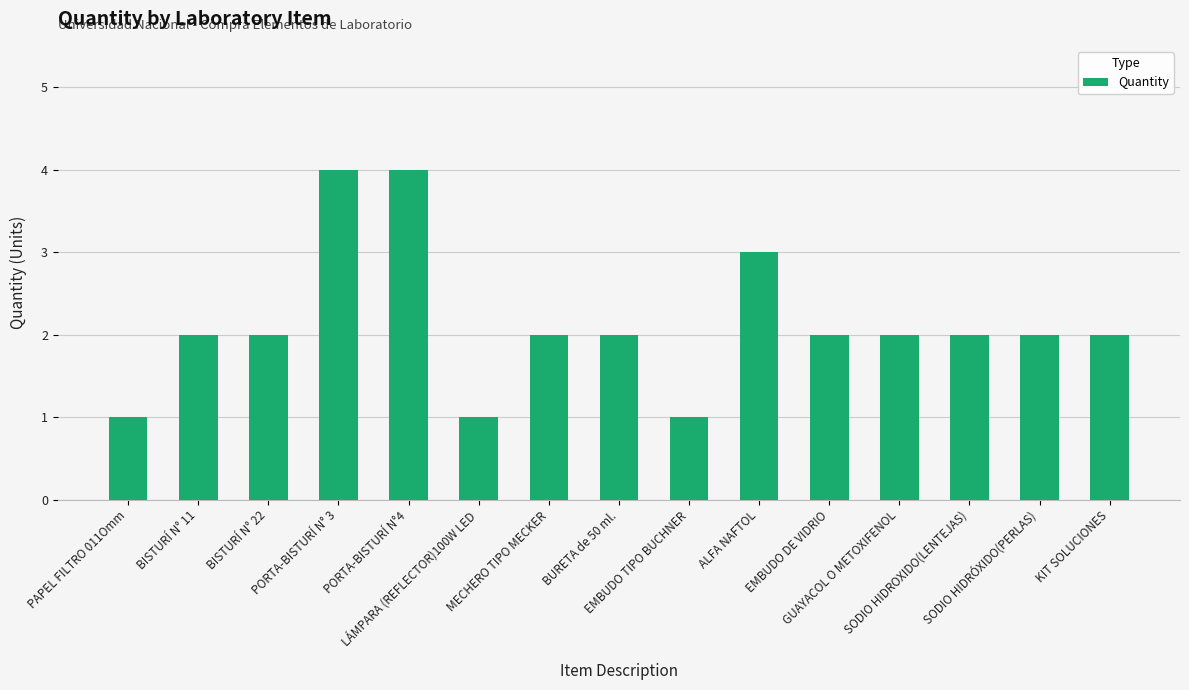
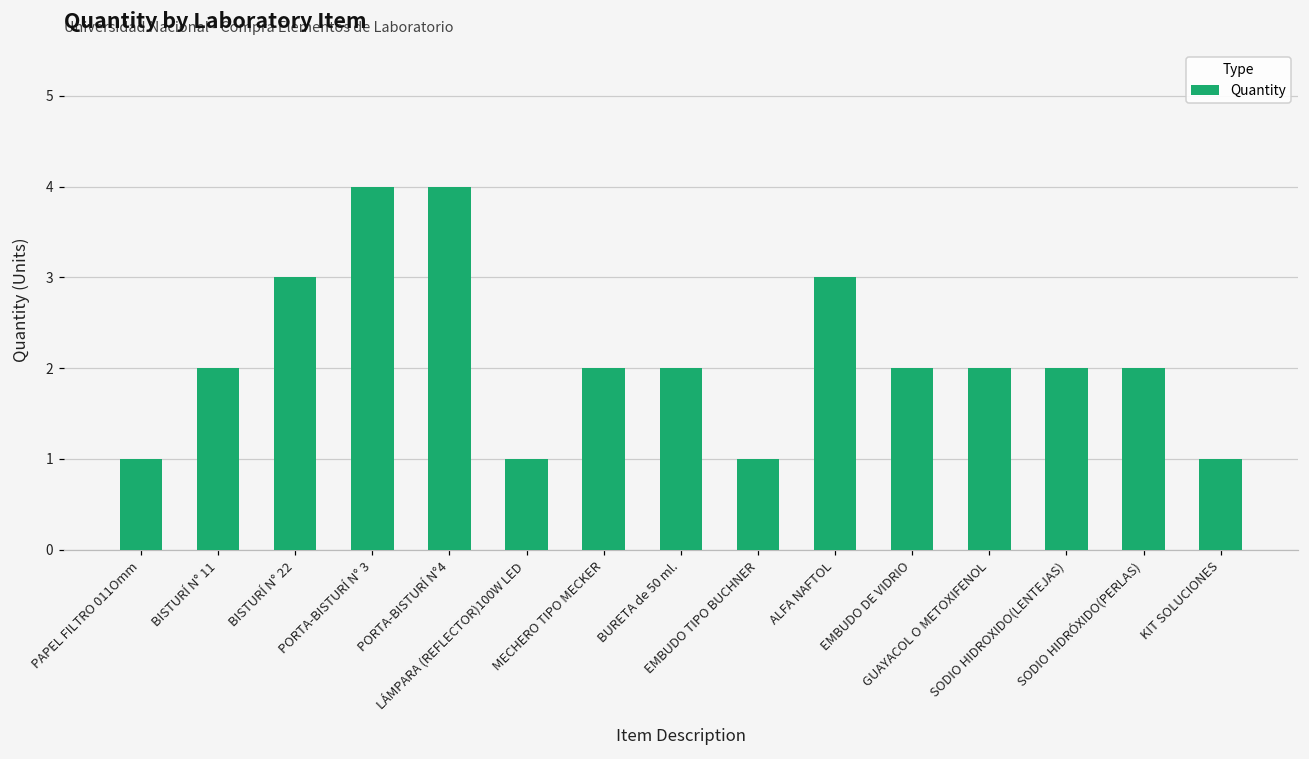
BISTURÍ N° 22: 2 -> 3
KIT SOLUCIONES: 2 -> 1
